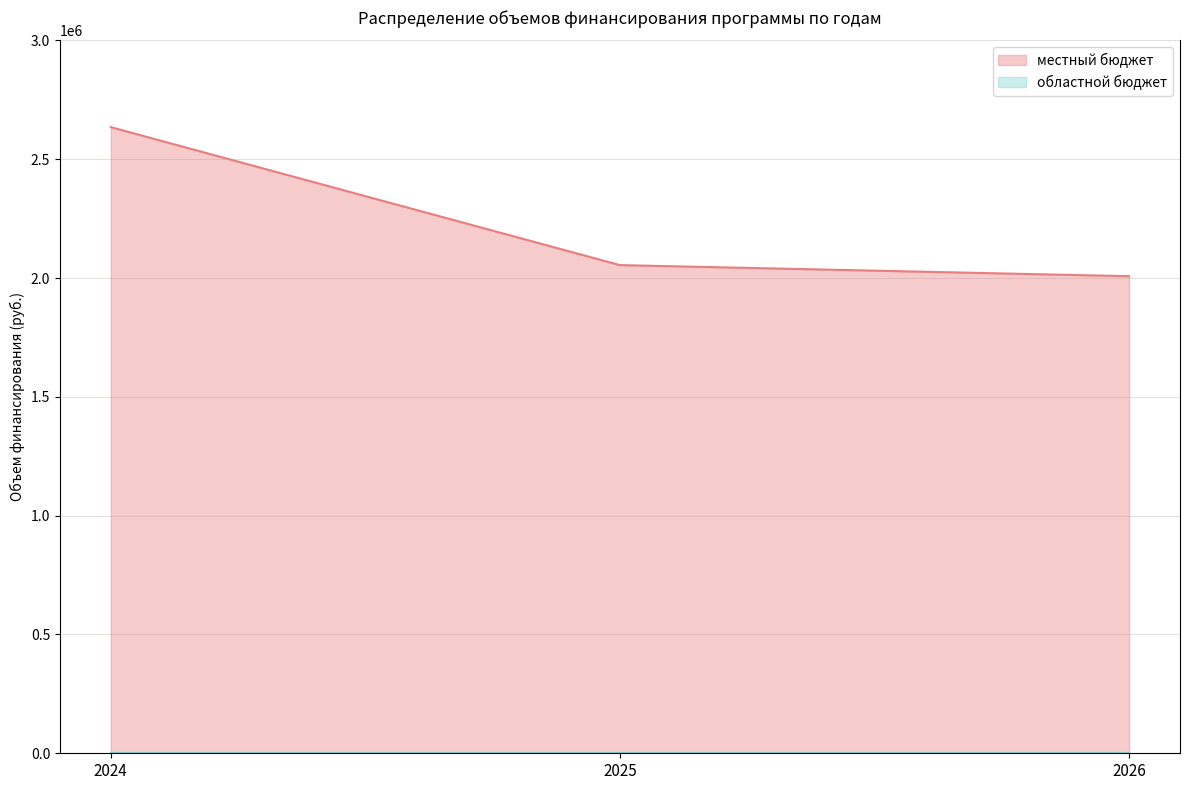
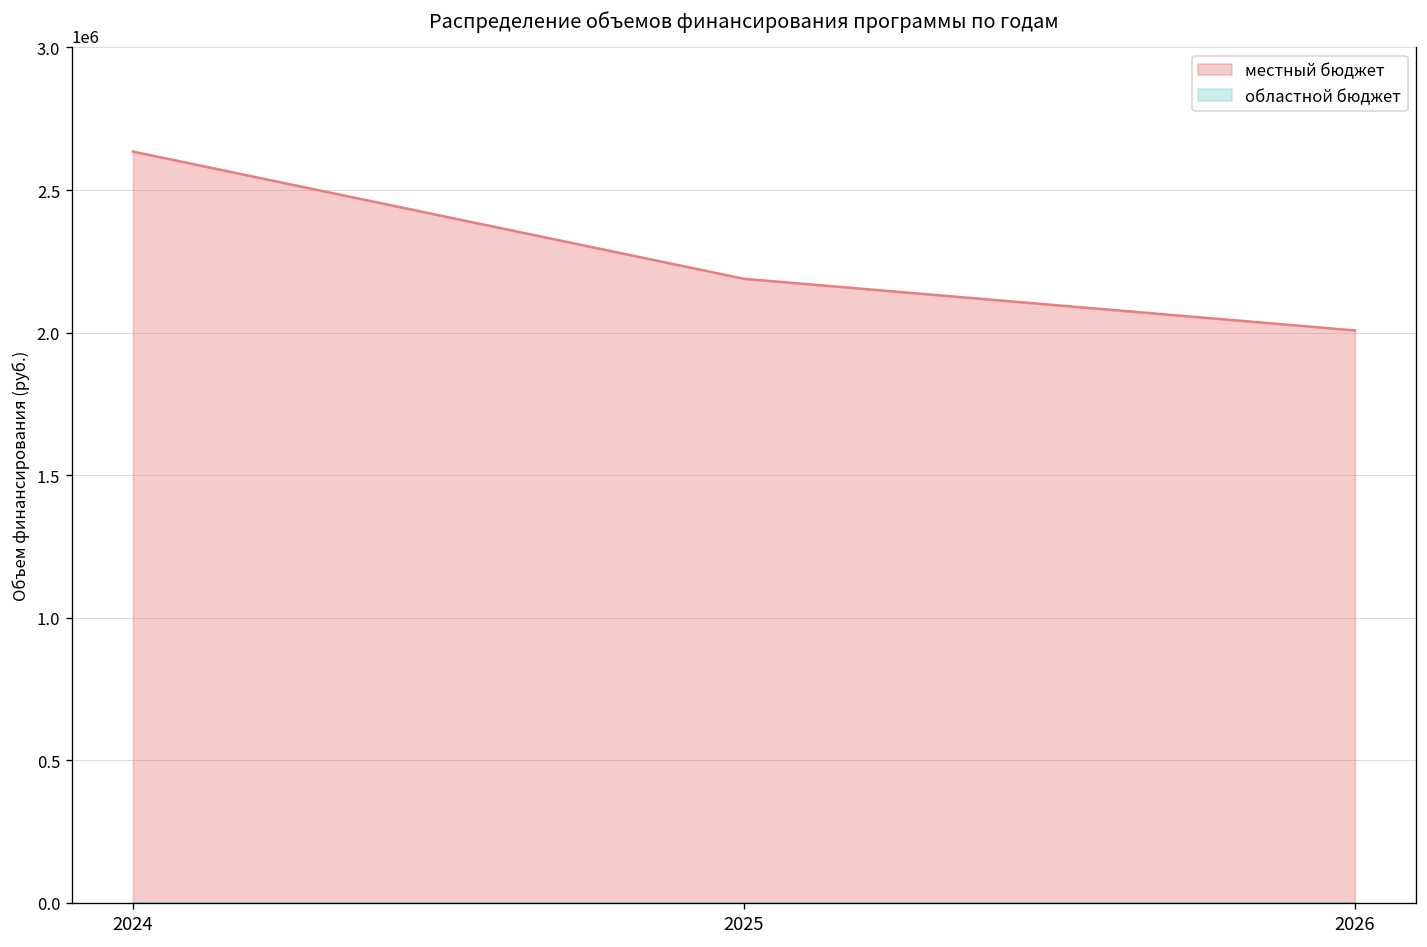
местный бюджет, 2025: 2050000 -> 2190000
